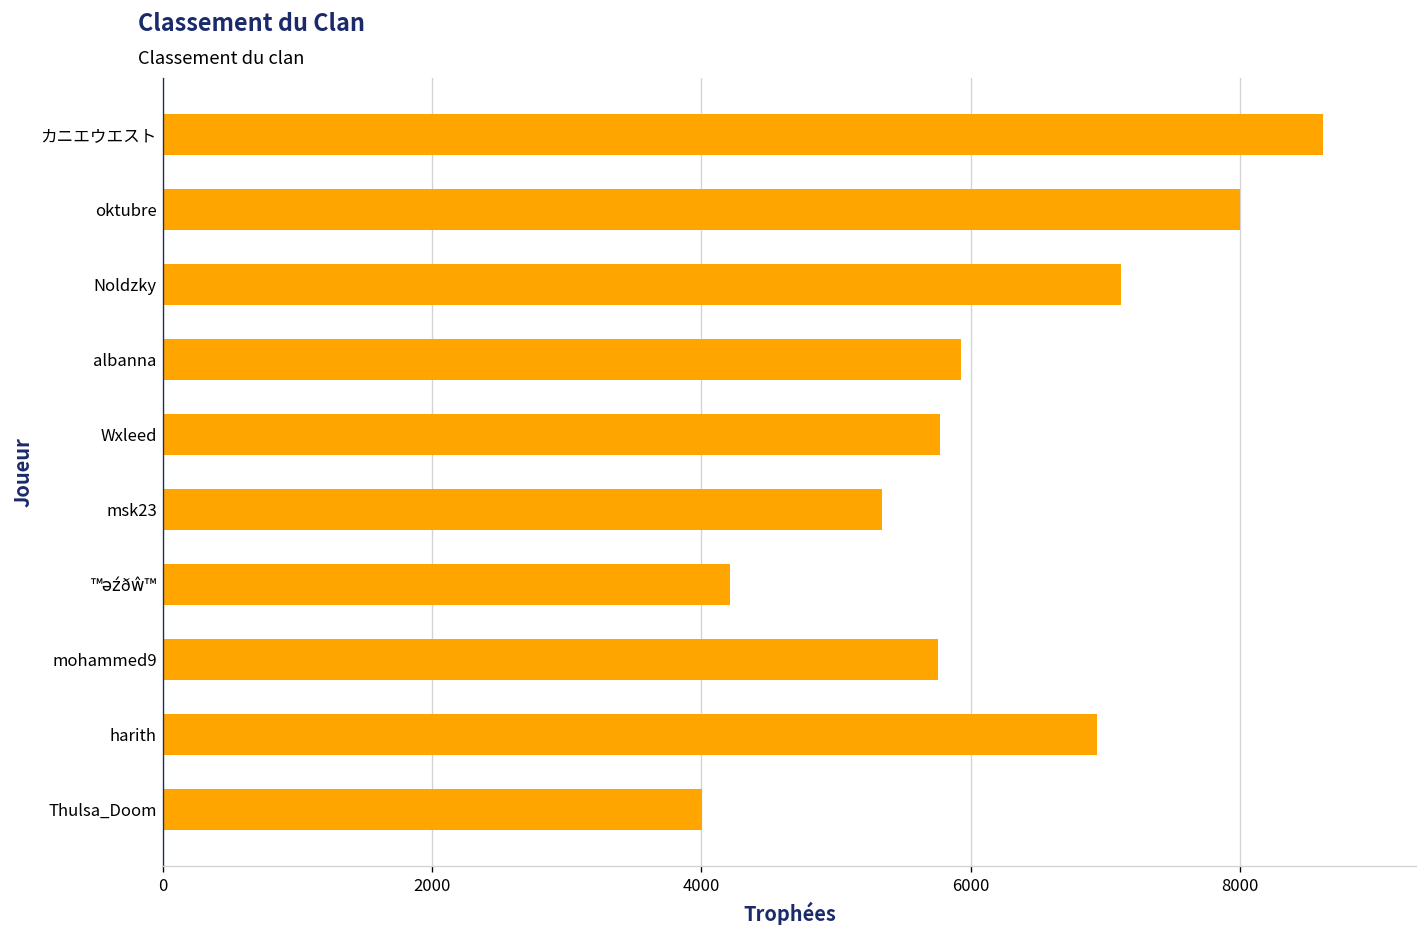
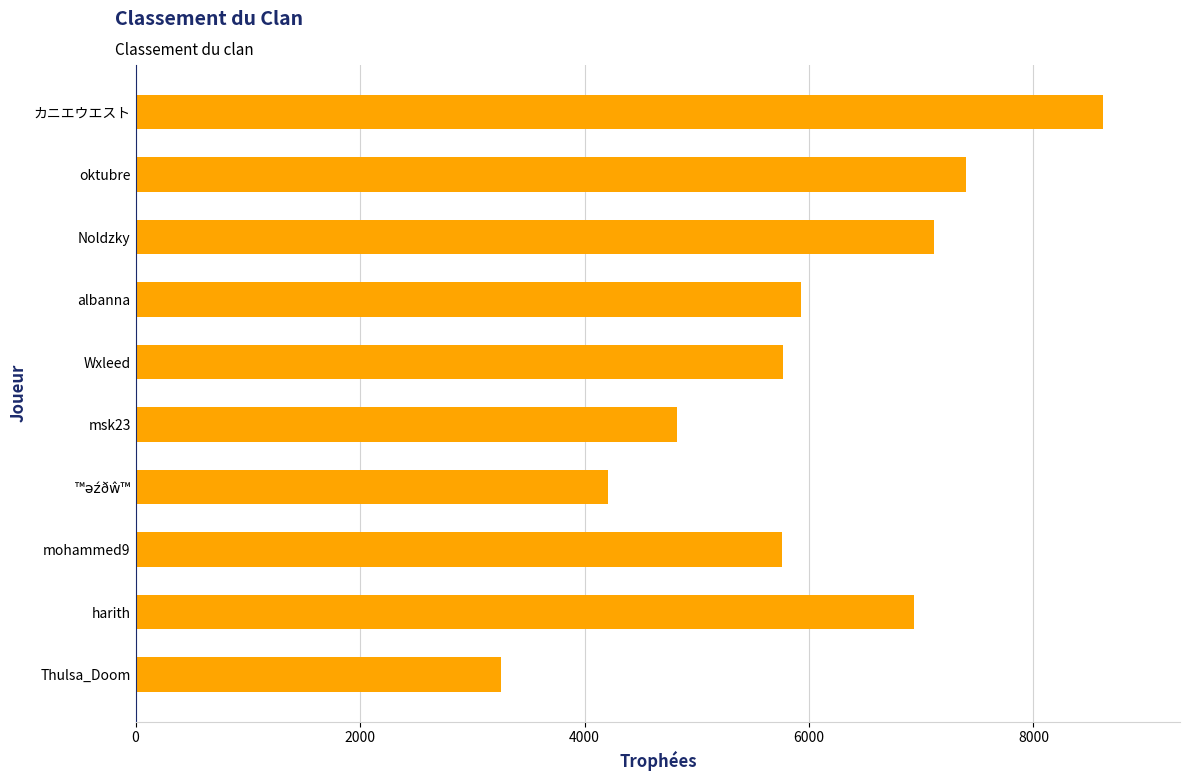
oktubre: 8000 -> 7400
msk23: 5340 -> 4820
Thulsa_Doom: 4010 -> 3260
